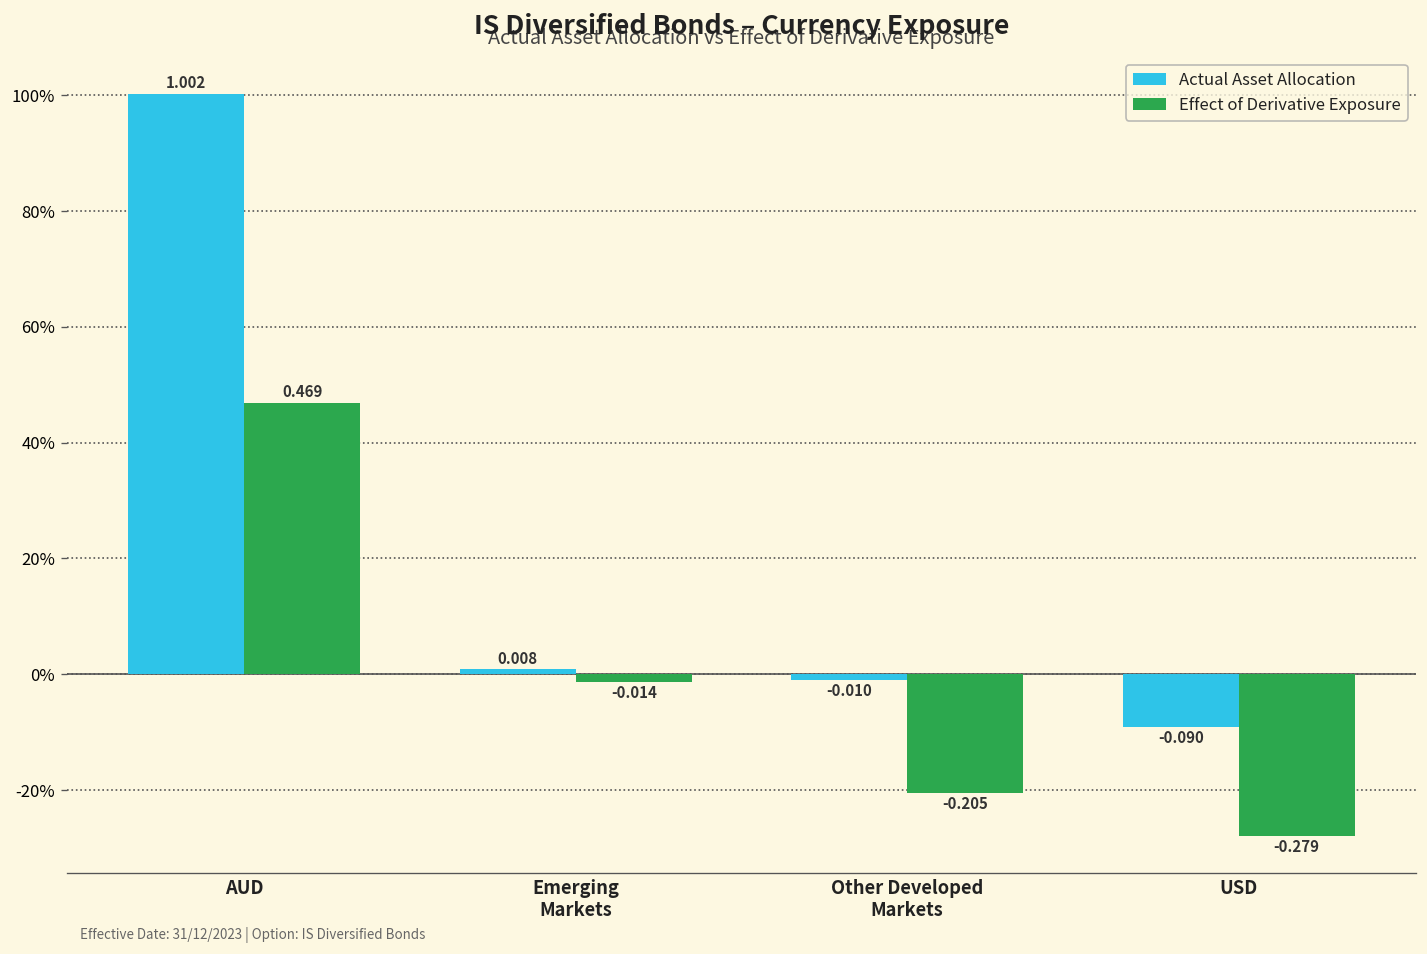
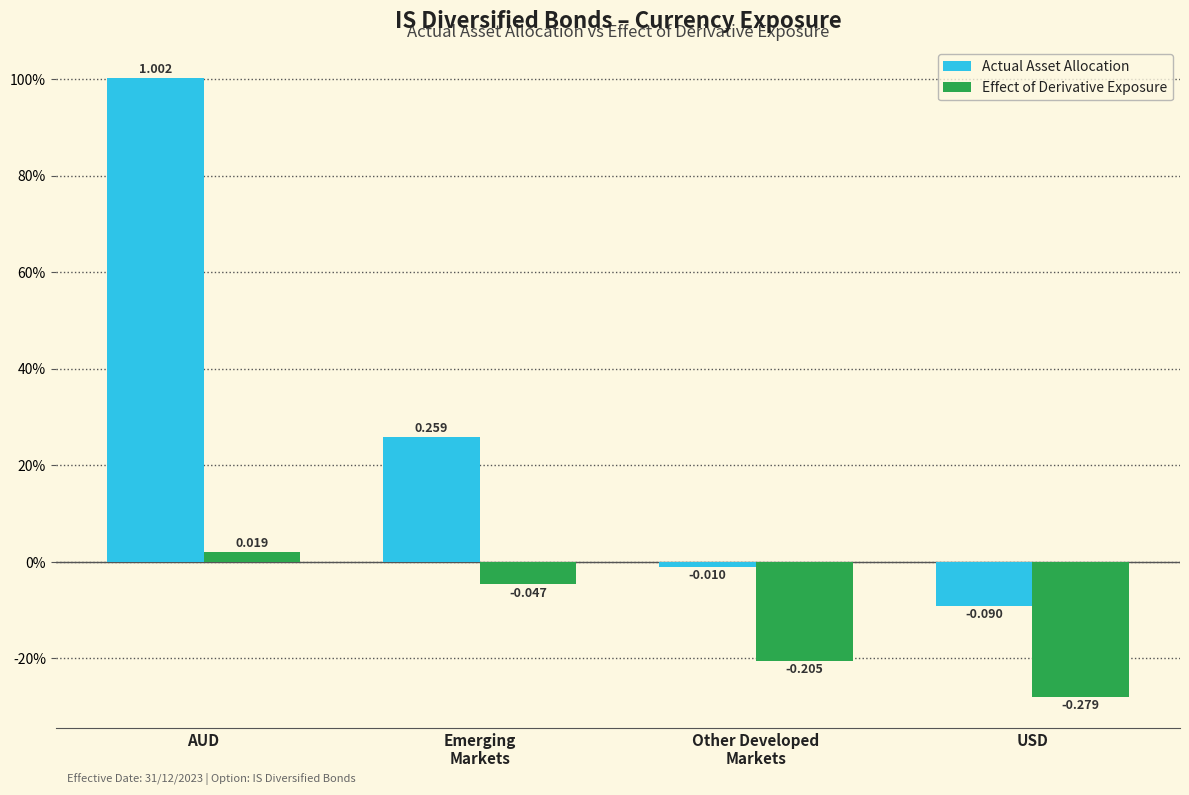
Effect of Derivative Exposure, AUD: 0.469 -> 0.019
Actual Asset Allocation, Emerging Markets: 0.008 -> 0.259
Effect of Derivative Exposure, Emerging Markets: -0.014 -> -0.047
